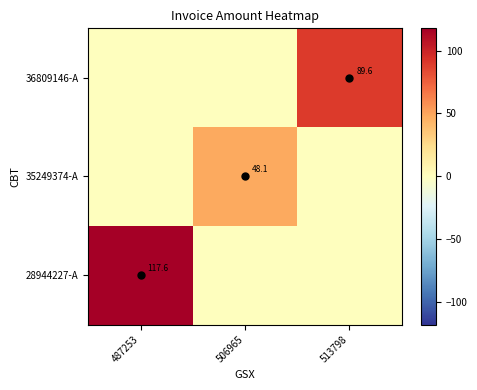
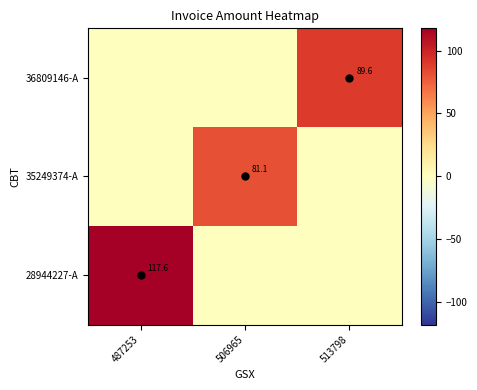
35249374-A, 506965: 48.1 -> 81.1
